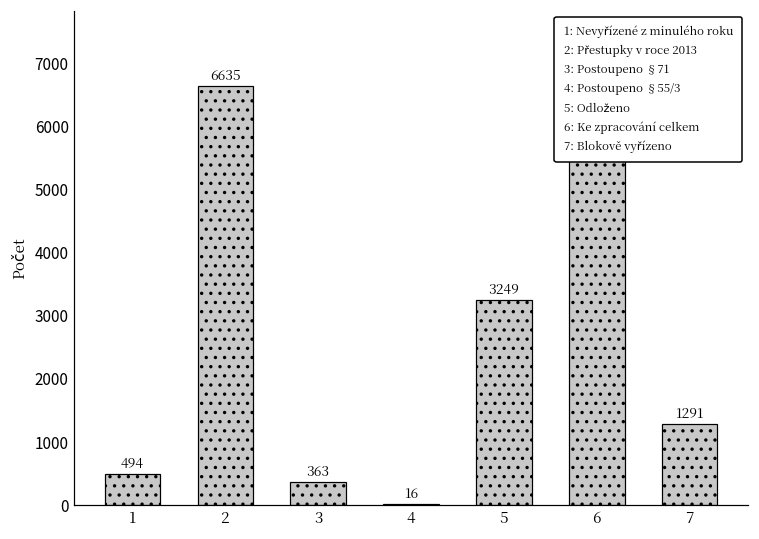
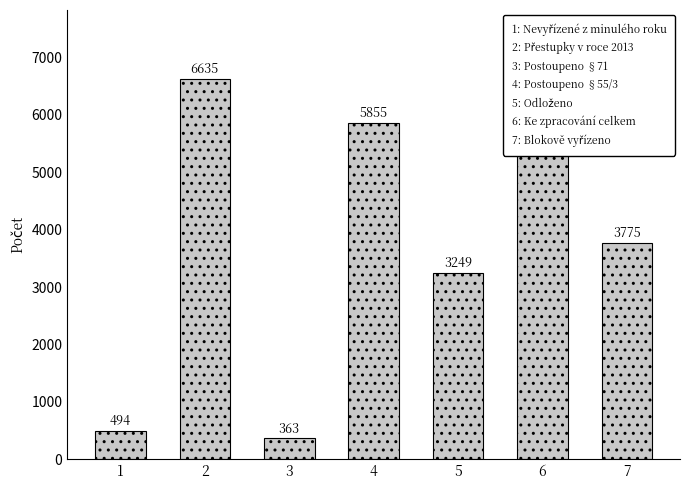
4: 16 -> 5855
7: 1291 -> 3775
